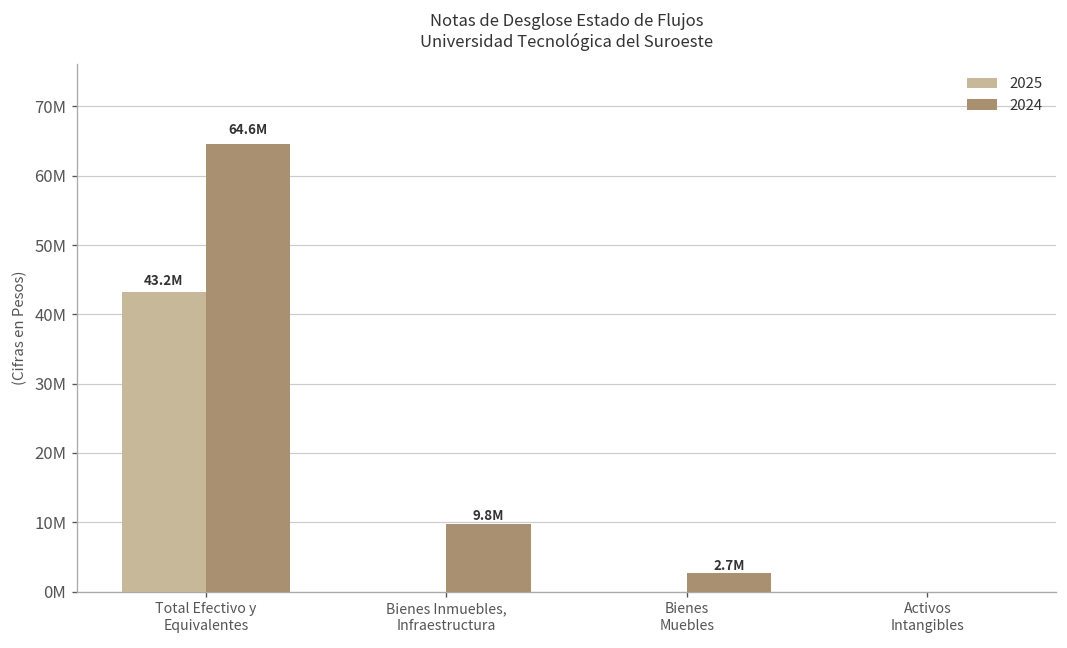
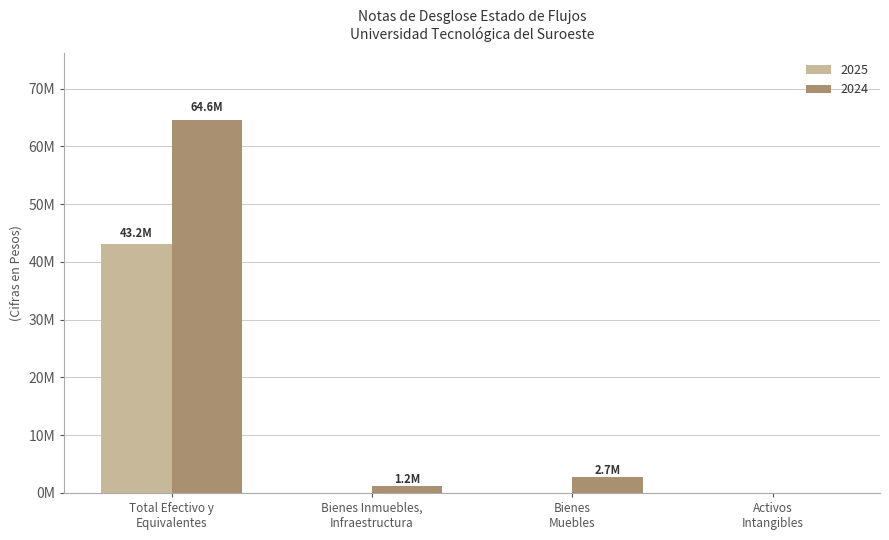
2024, Bienes Inmuebles, Infraestructura: 9.8M -> 1.2M
